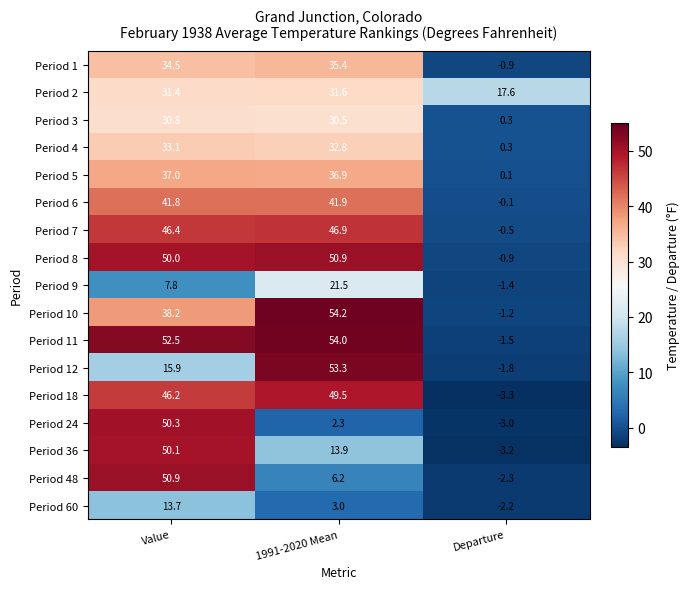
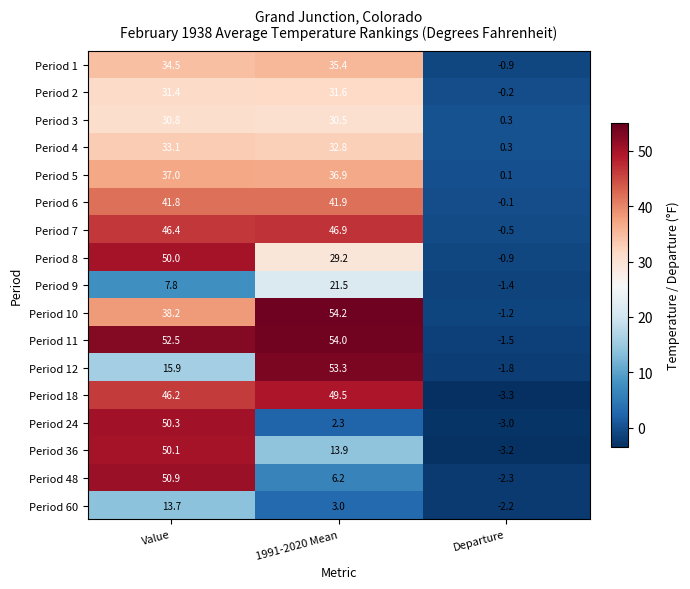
Period 2, Departure: 17.6 -> -0.2
Period 8, 1991-2020 Mean: 50.9 -> 29.2
